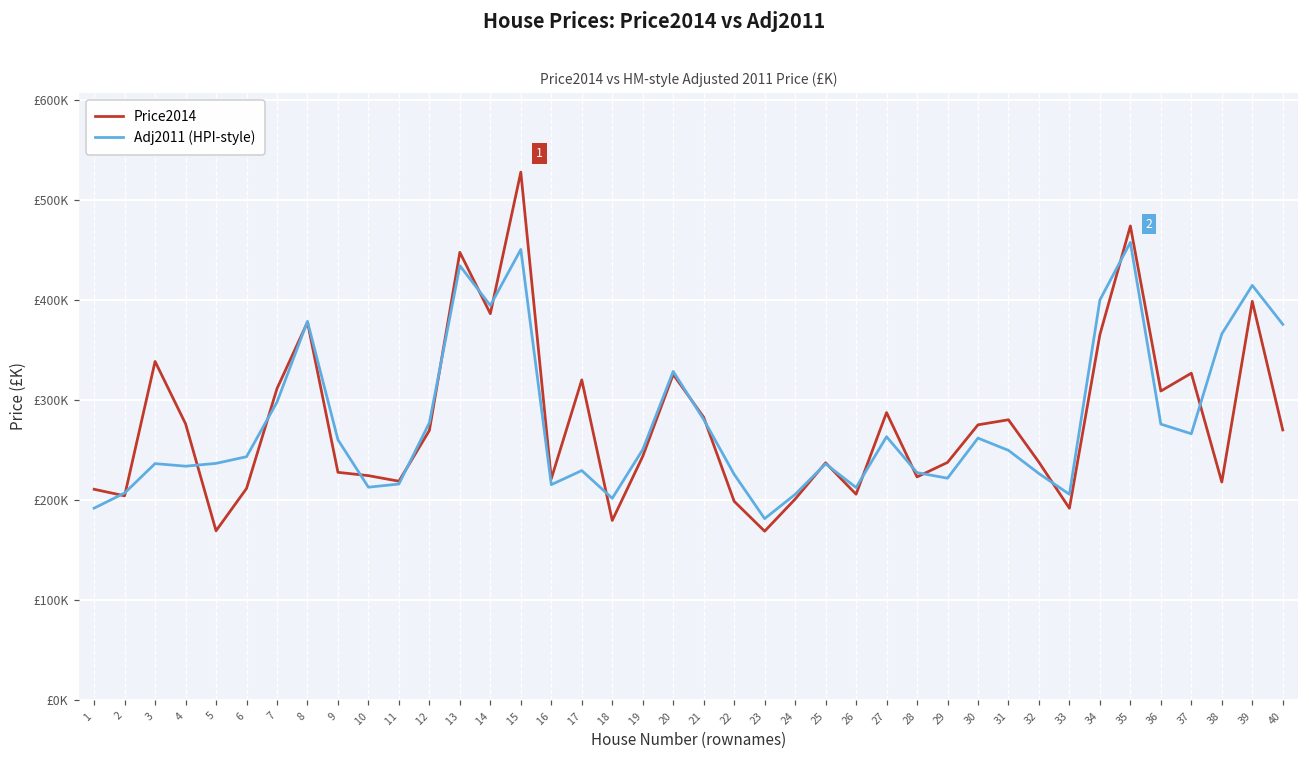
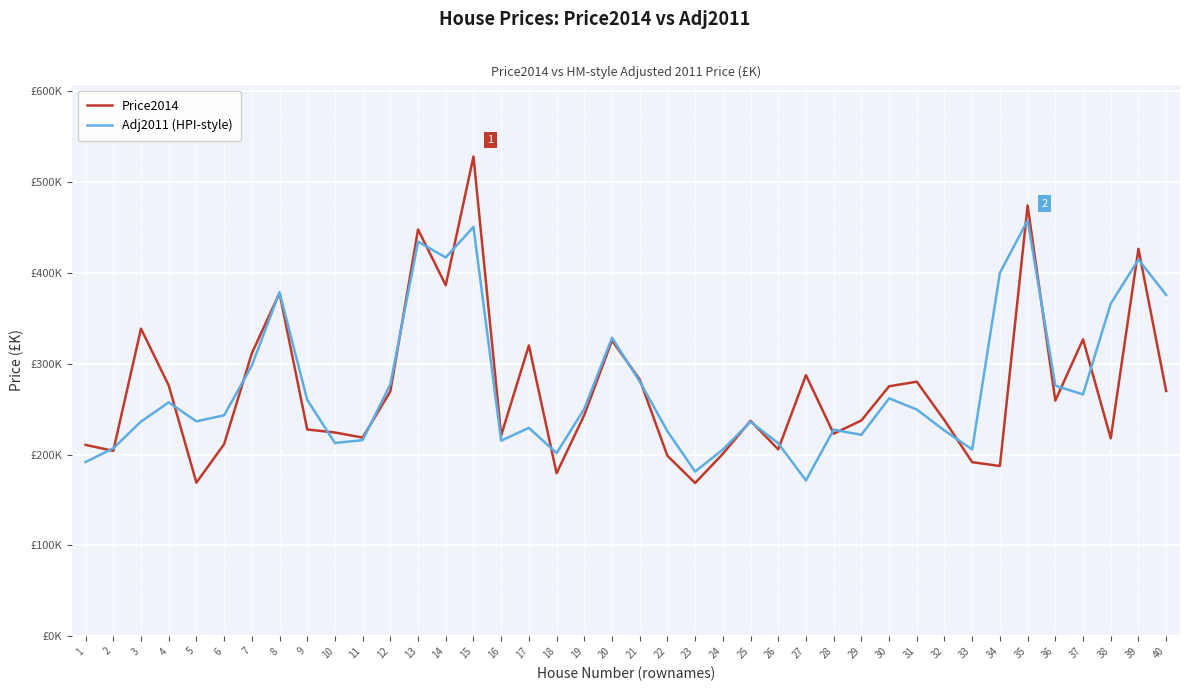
Adj2011 (HPI-style), 4: £230000 -> £260000
Adj2011 (HPI-style), 14: £390000 -> £420000
Adj2011 (HPI-style), 27: £260000 -> £170000
Price2014, 34: £370000 -> £190000
Price2014, 36: £310000 -> £260000
Price2014, 39: £400000 -> £430000
